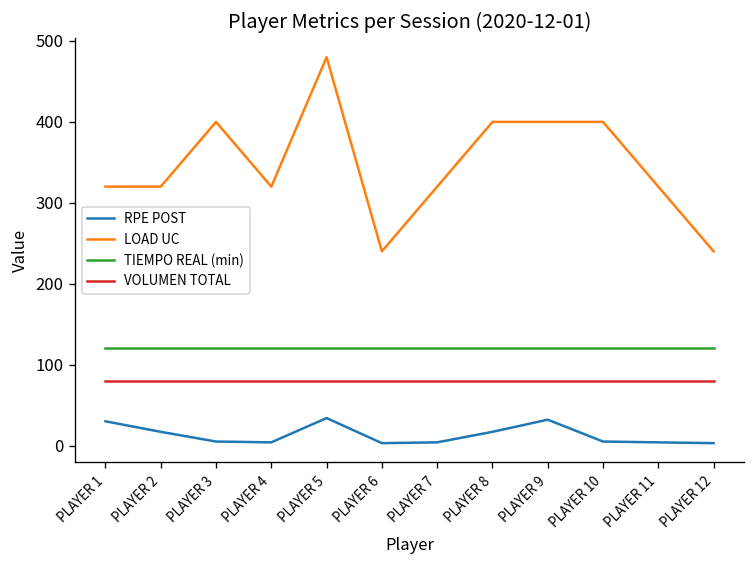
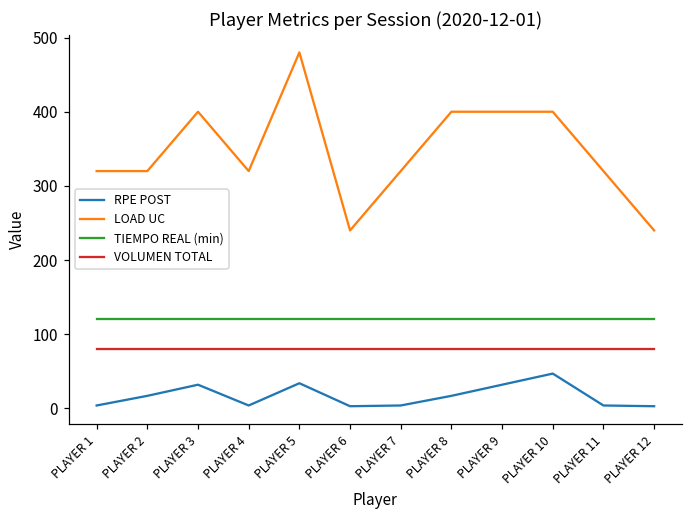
RPE POST, PLAYER 1: 30 -> 0
RPE POST, PLAYER 3: 10 -> 30
RPE POST, PLAYER 10: 10 -> 50
